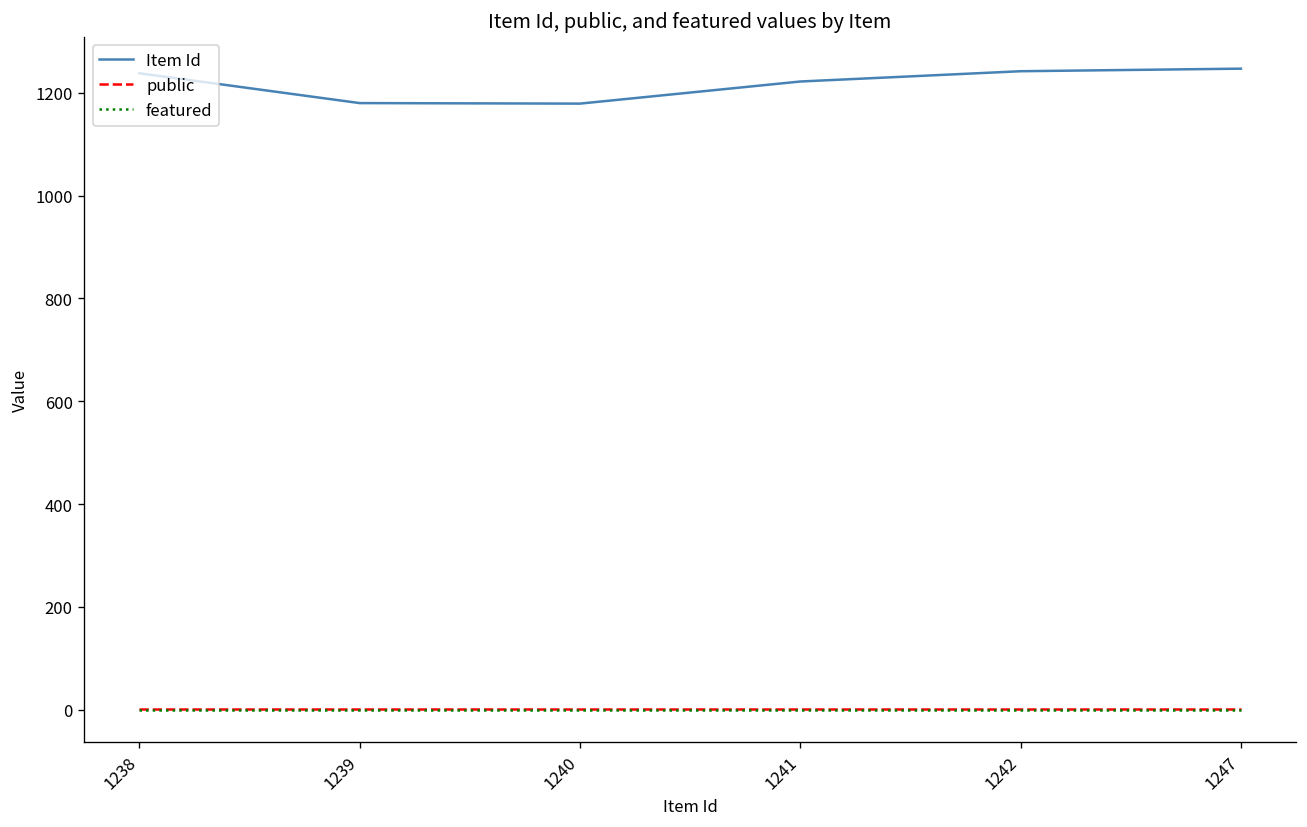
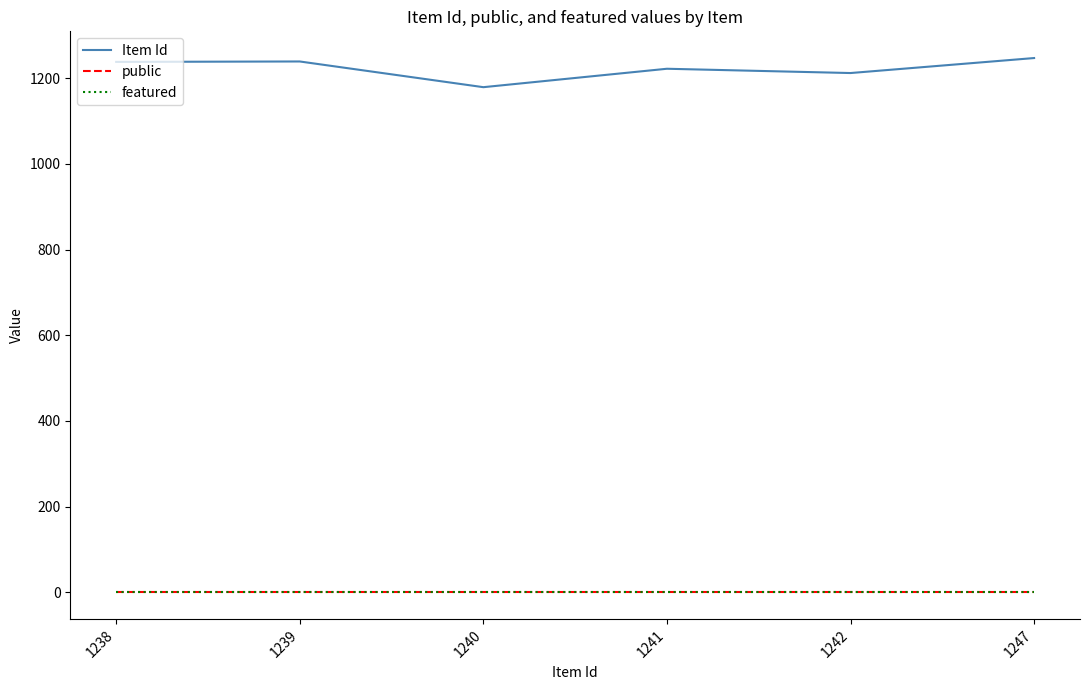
Item Id, 1239: 1180 -> 1240
Item Id, 1242: 1240 -> 1210
